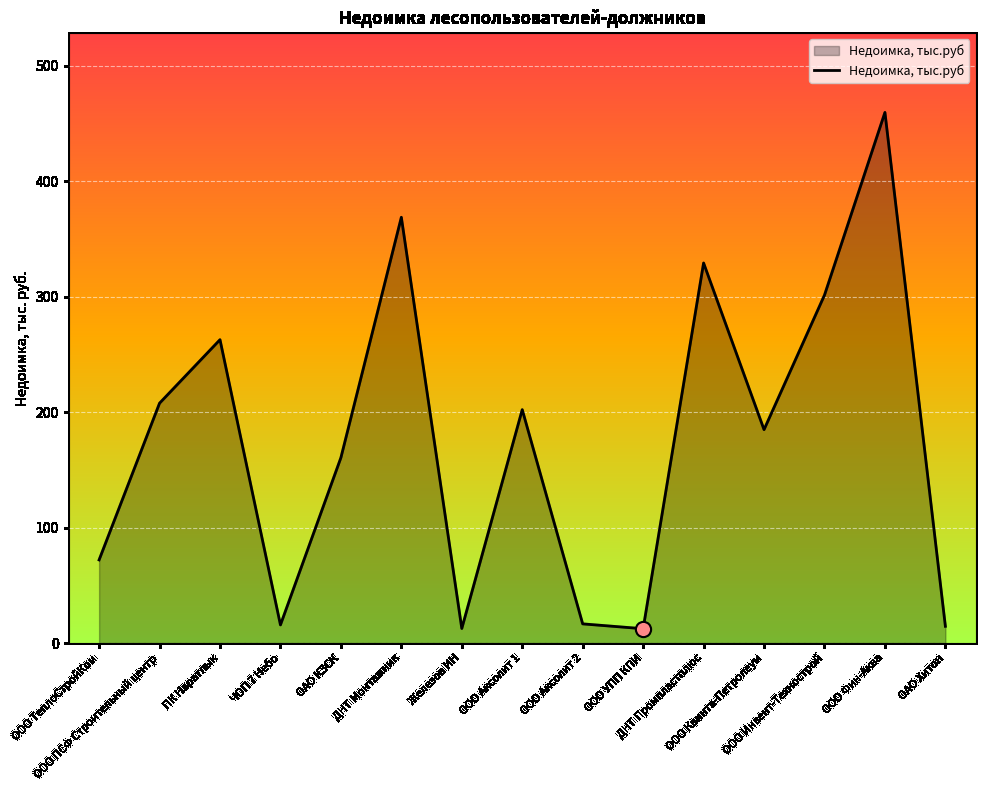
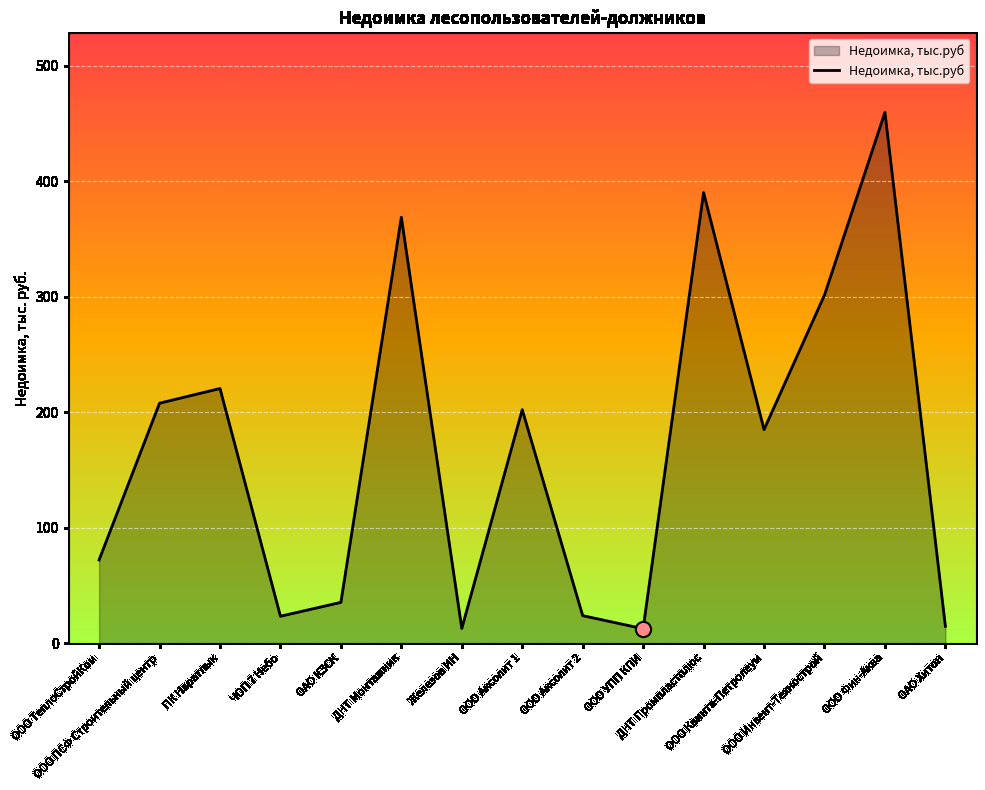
Недоимка, тыс.руб, ПК Наратлык: 263 -> 220
Недоимка, тыс.руб, ЧОП 7 Небо: 16 -> 23
Недоимка, тыс.руб, ОАО КЗСК: 161 -> 35
Недоимка, тыс.руб, ООО Аксолит 2: 17 -> 24
Недоимка, тыс.руб, ДНТ Промпластплюс: 329 -> 390
